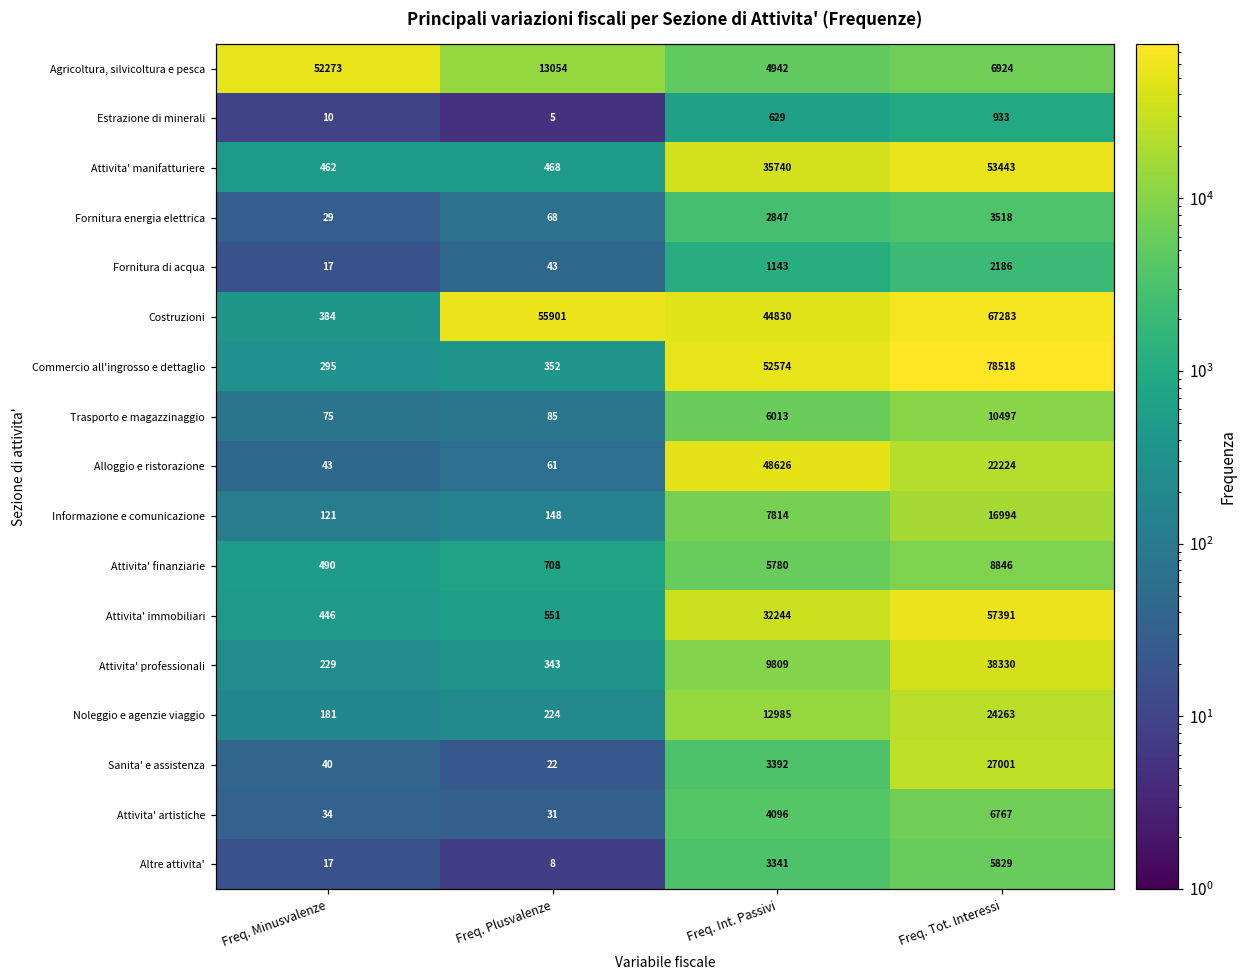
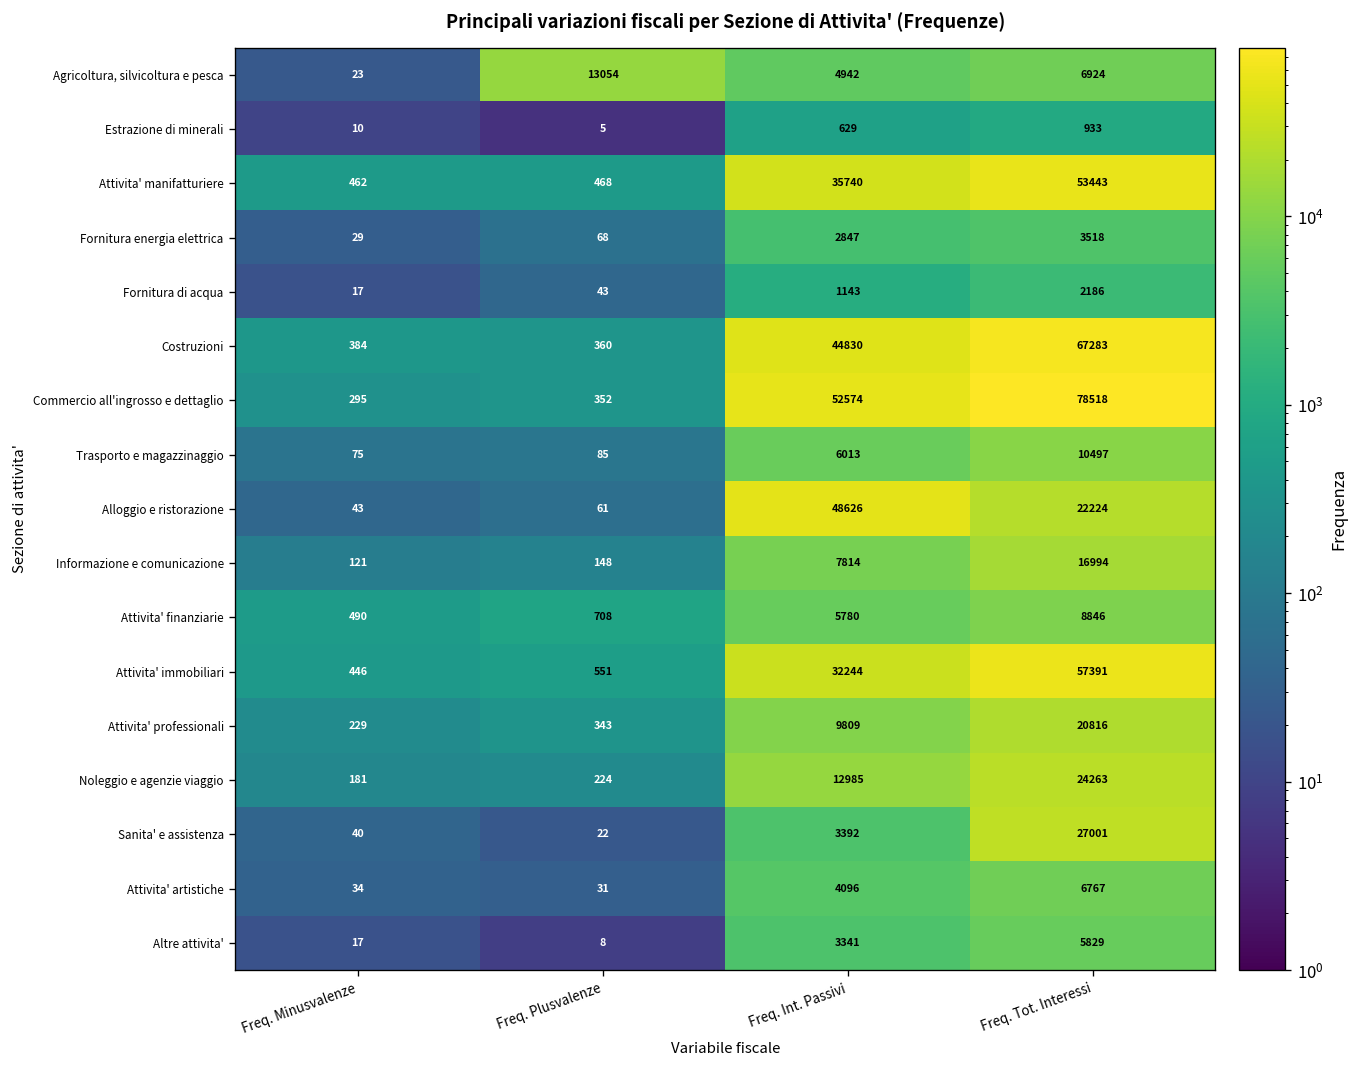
Agricoltura, silvicoltura e pesca, Freq. Minusvalenze: 52273 -> 23
Costruzioni, Freq. Plusvalenze: 55901 -> 360
Attivita' professionali, Freq. Tot. Interessi: 38330 -> 20816
